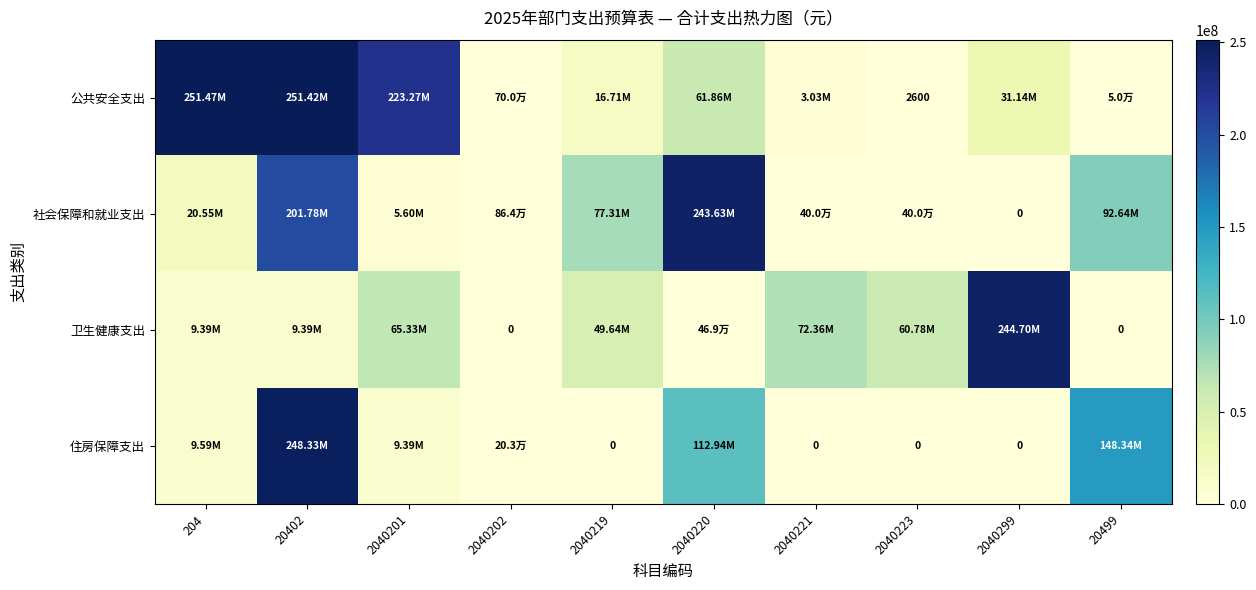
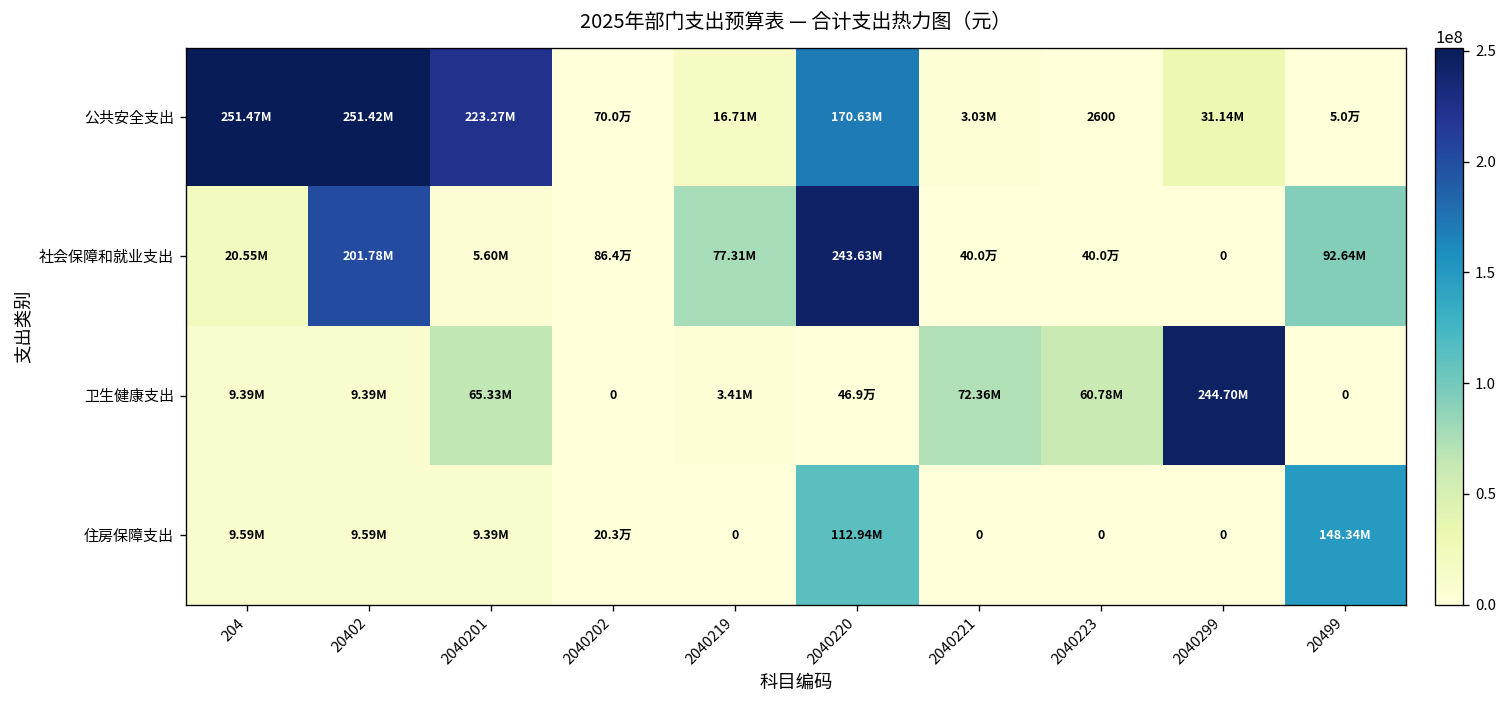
公共安全支出, 2040220: 61.86M -> 170.63M
卫生健康支出, 2040219: 49.64M -> 3.41M
住房保障支出, 20402: 248.33M -> 9.59M
